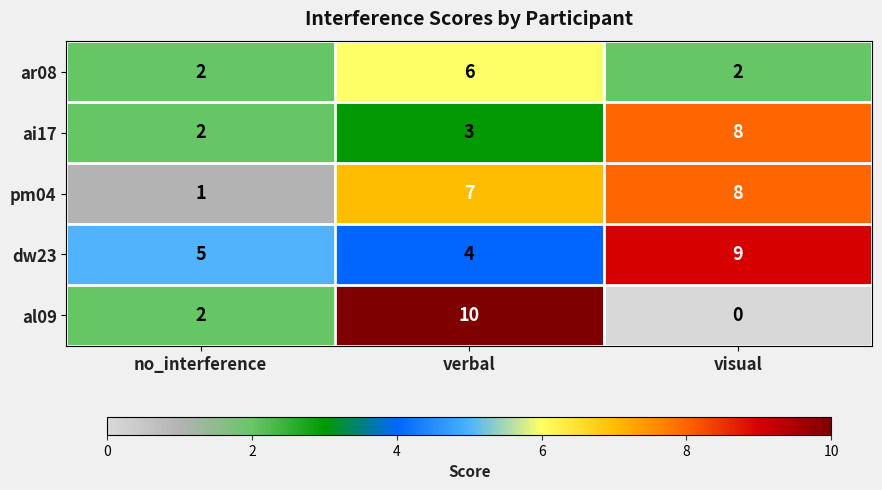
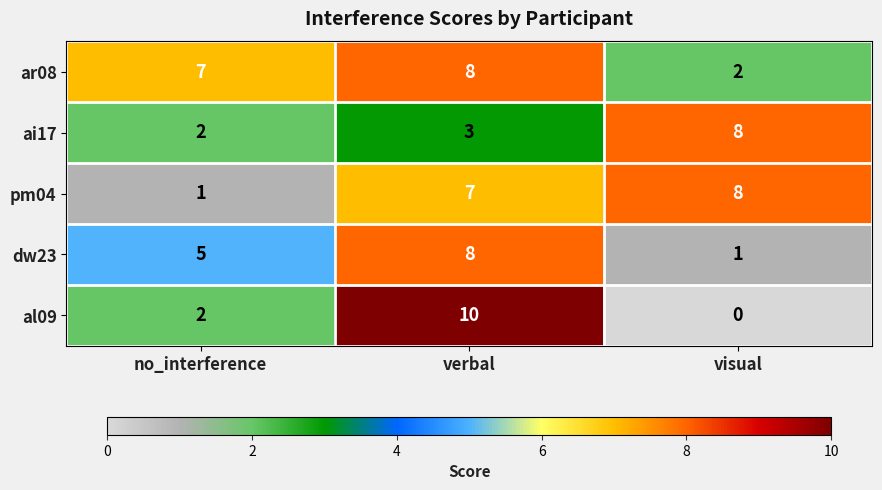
ar08, no_interference: 2 -> 7
ar08, verbal: 6 -> 8
dw23, verbal: 4 -> 8
dw23, visual: 9 -> 1
